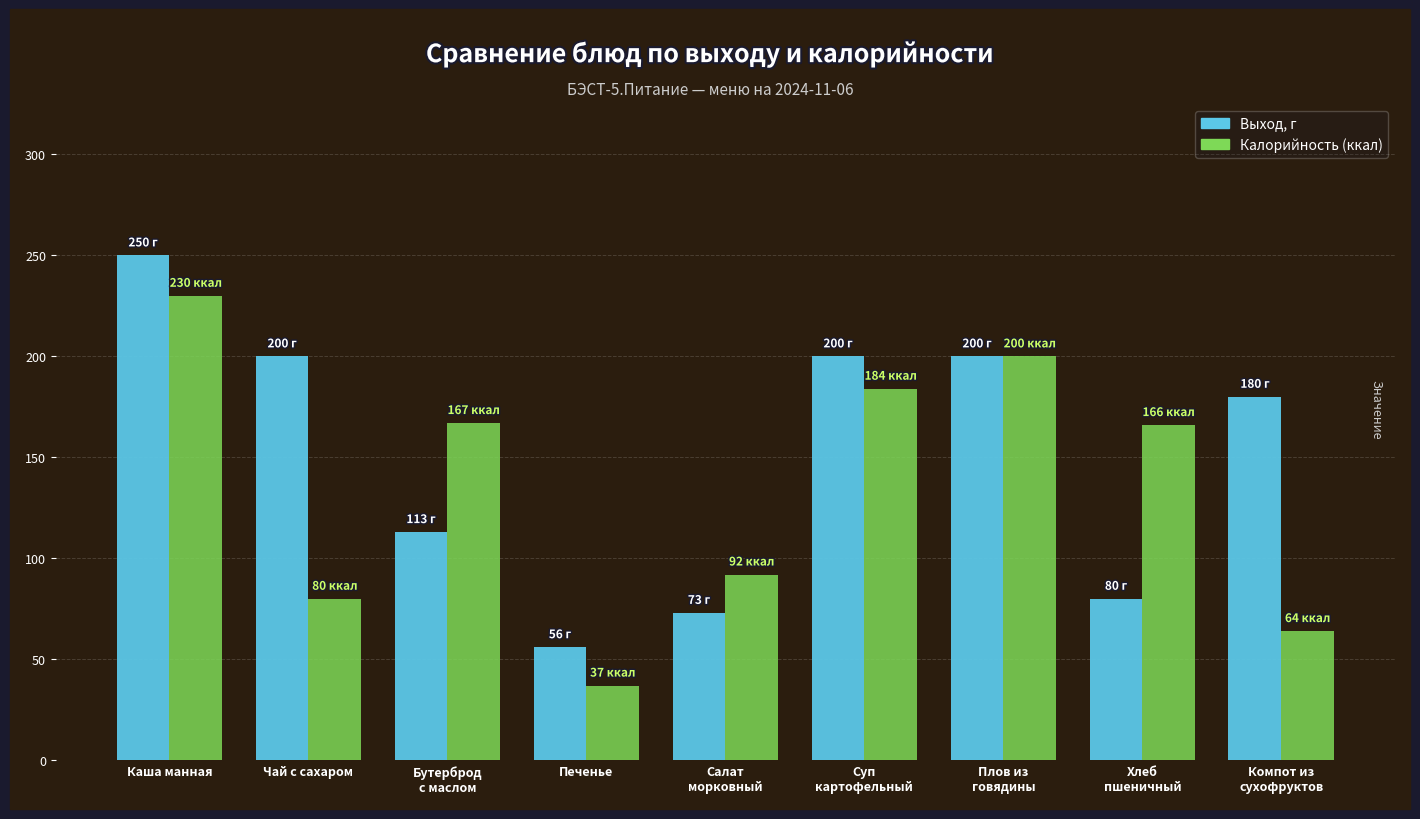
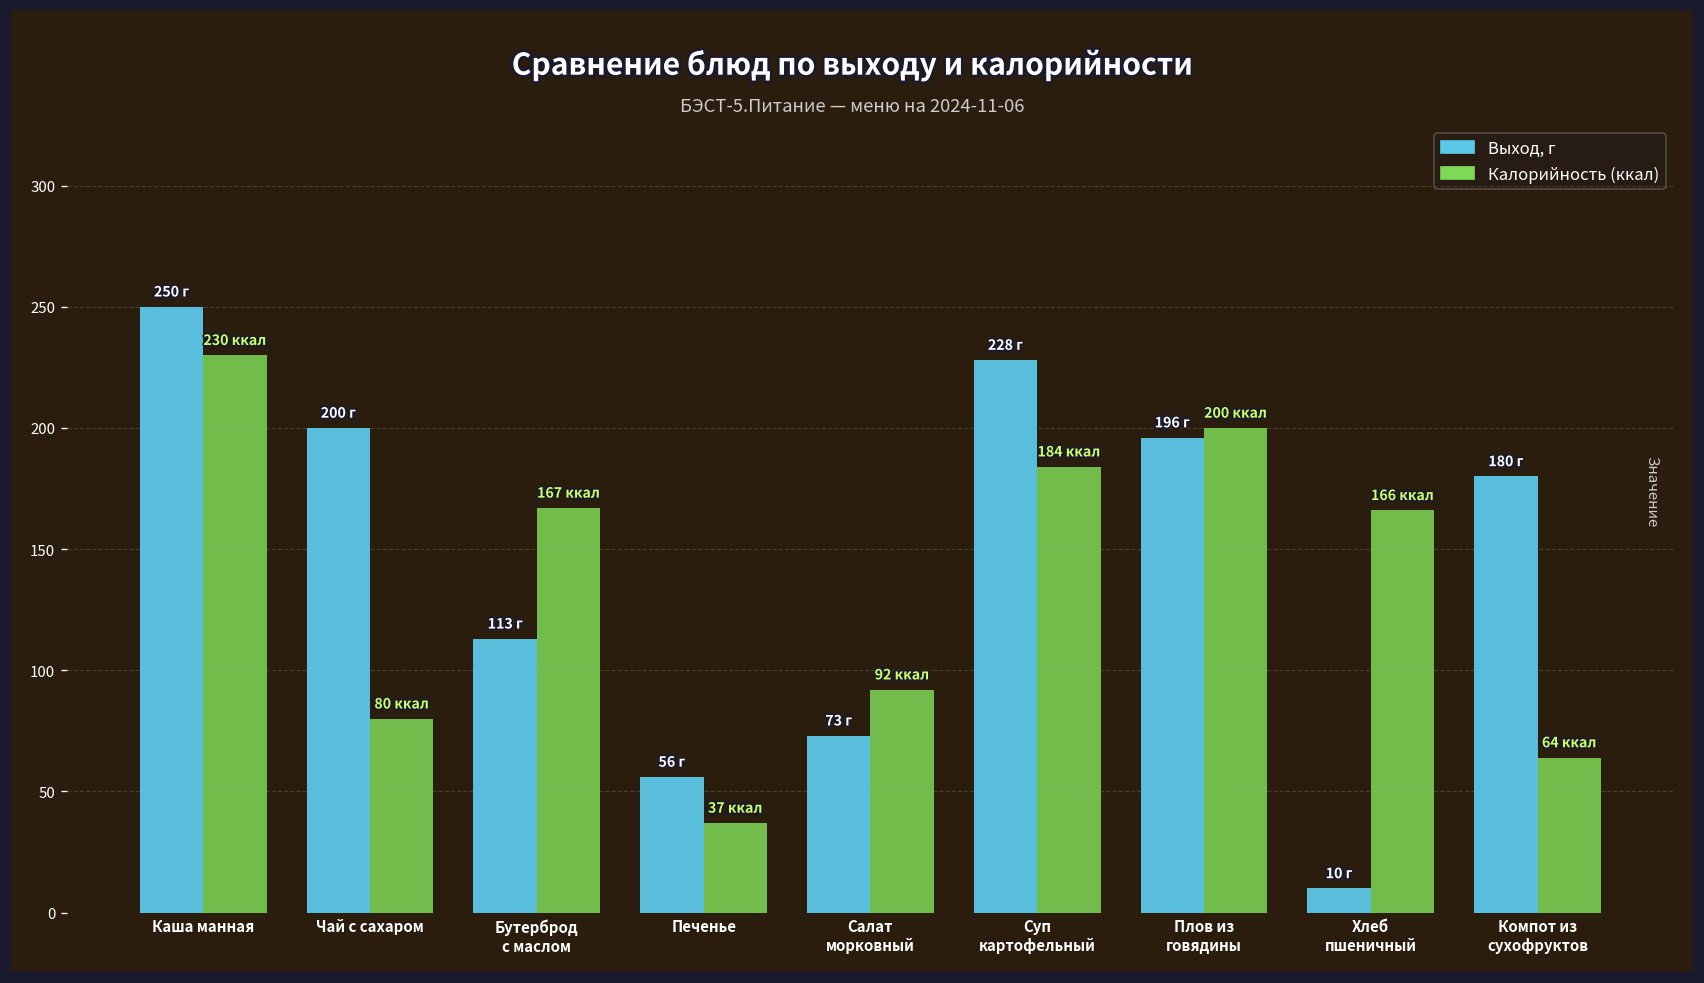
Выход, г, Суп картофельный: 200 -> 228
Выход, г, Плов из говядины: 200 -> 196
Выход, г, Хлеб пшеничный: 80 -> 10
